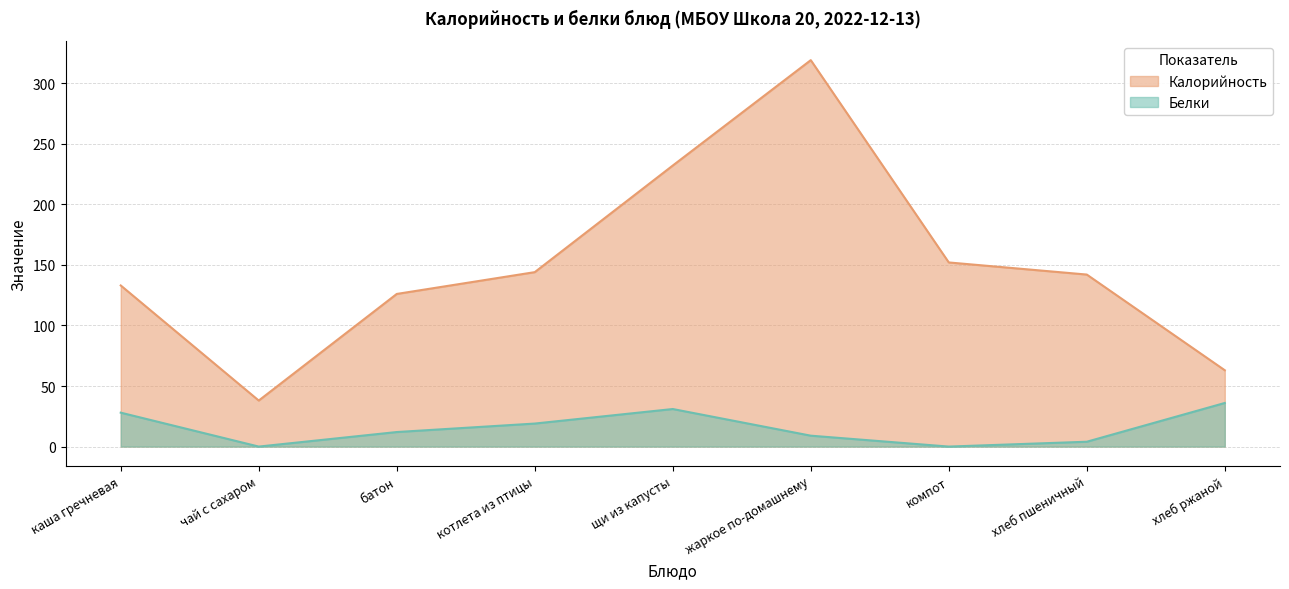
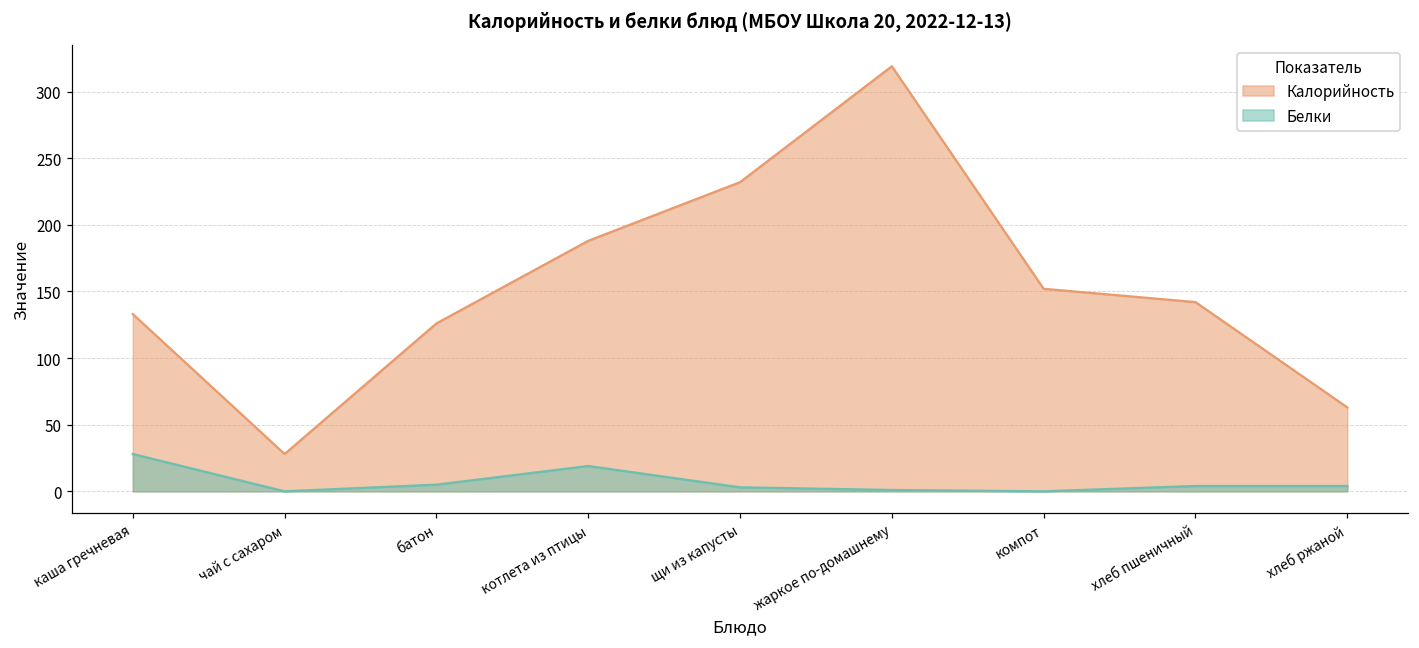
Калорийность, чай с сахаром: 38 -> 28
Белки, батон: 12 -> 5
Калорийность, котлета из птицы: 144 -> 188
Белки, щи из капусты: 31 -> 3
Белки, жаркое по-домашнему: 9 -> 1
Белки, хлеб ржаной: 36 -> 4
